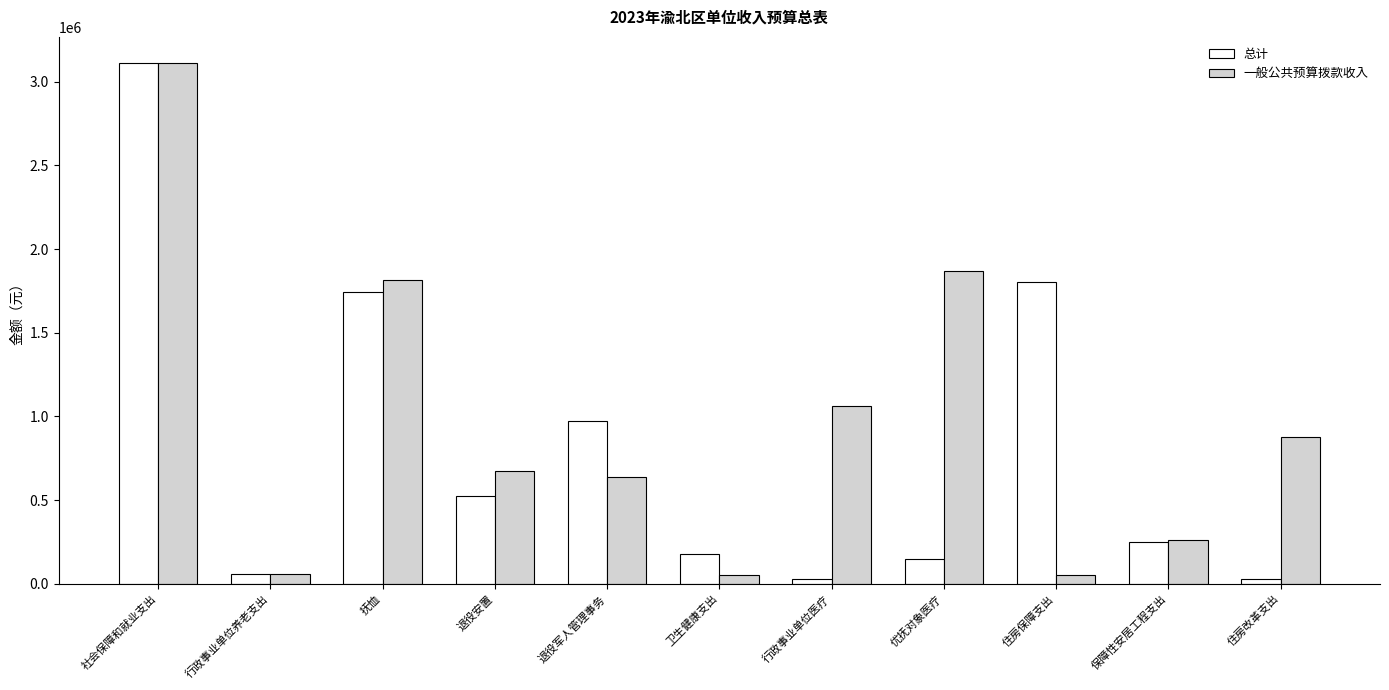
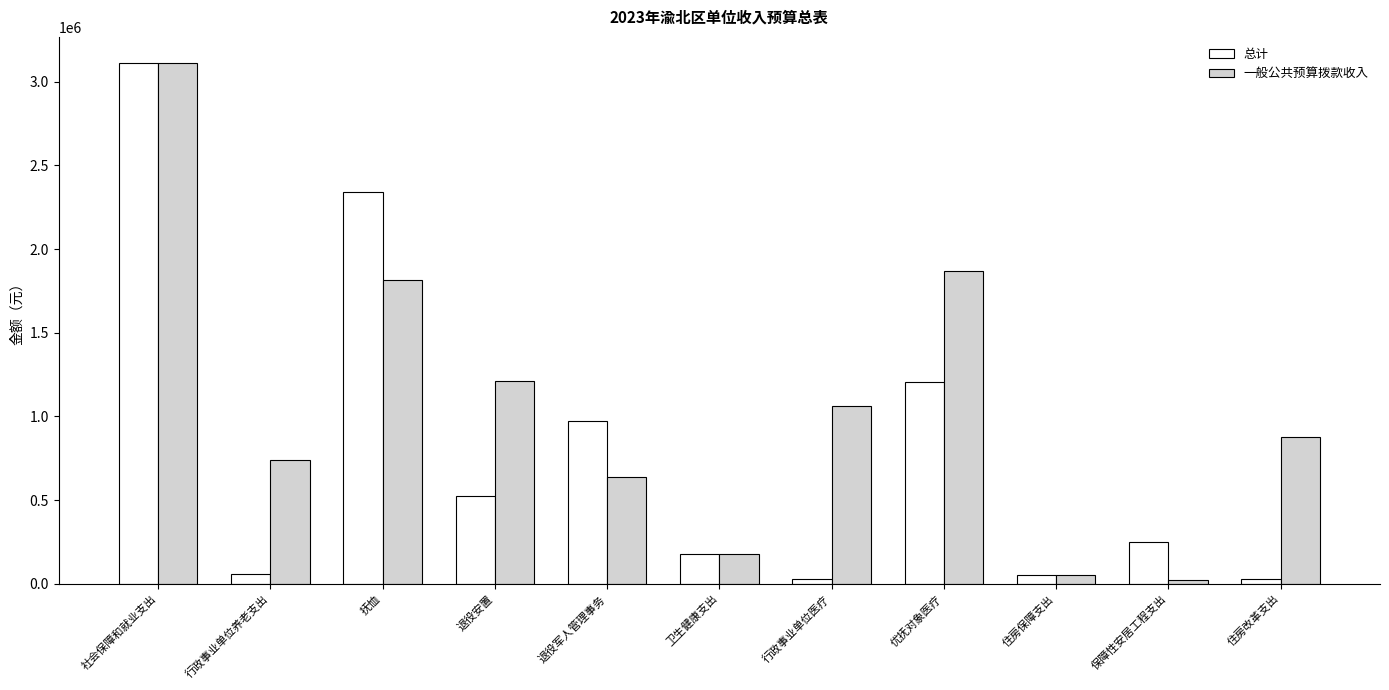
一般公共预算拨款收入, 行政事业单位养老支出: 60000 -> 740000
总计, 抚恤: 1740000 -> 2340000
一般公共预算拨款收入, 退役安置: 670000 -> 1210000
一般公共预算拨款收入, 卫生健康支出: 50000 -> 180000
总计, 优抚对象医疗: 150000 -> 1210000
总计, 住房保障支出: 1800000 -> 60000
一般公共预算拨款收入, 保障性安居工程支出: 260000 -> 20000
